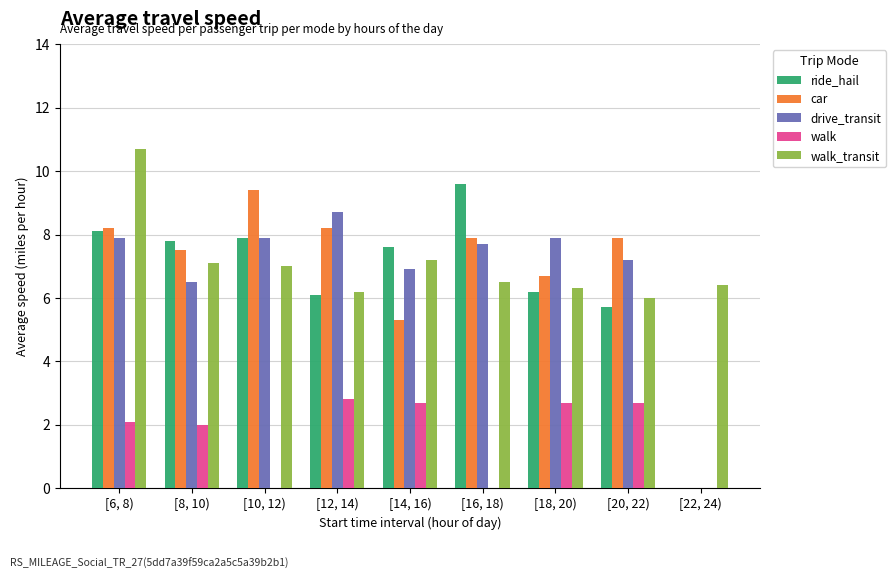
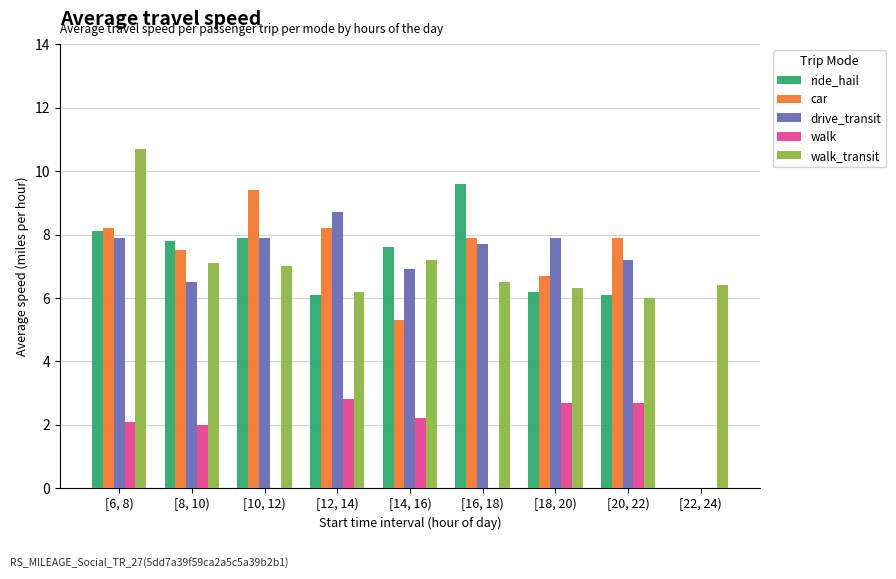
walk, [14, 16): 2.7 -> 2.2
ride_hail, [20, 22): 5.7 -> 6.1
